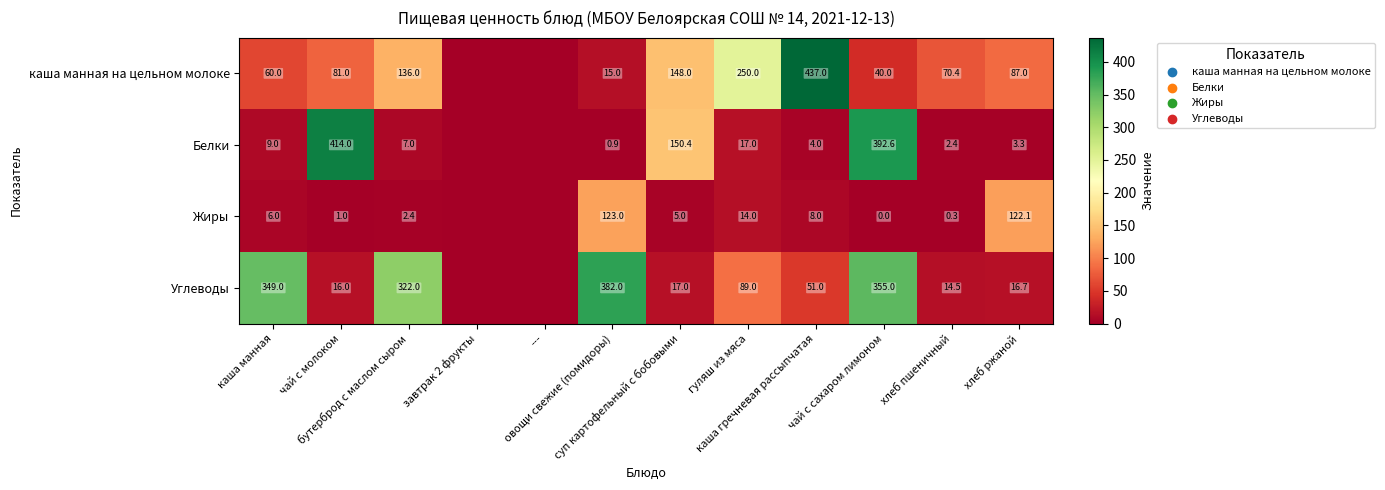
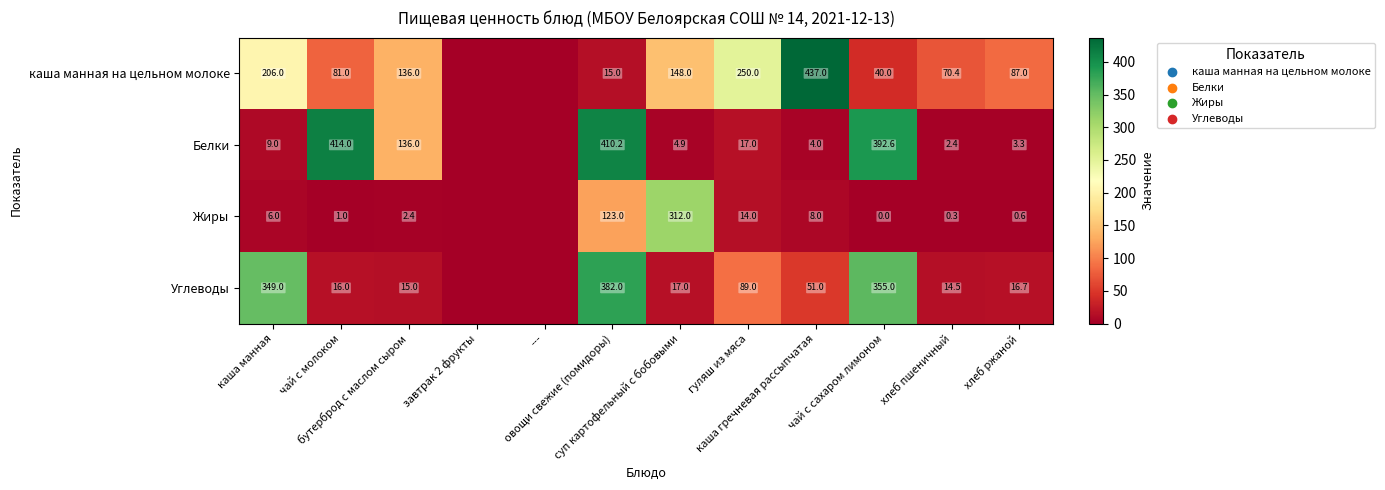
каша манная на цельном молоке, каша манная: 60.0 -> 206.0
Белки, бутерброд с маслом сыром: 7.0 -> 136.0
Белки, овощи свежие (помидоры): 0.9 -> 410.2
Белки, суп картофельный с бобовыми: 150.4 -> 4.9
Жиры, суп картофельный с бобовыми: 5.0 -> 312.0
Жиры, хлеб ржаной: 122.1 -> 0.6
Углеводы, бутерброд с маслом сыром: 322.0 -> 15.0
